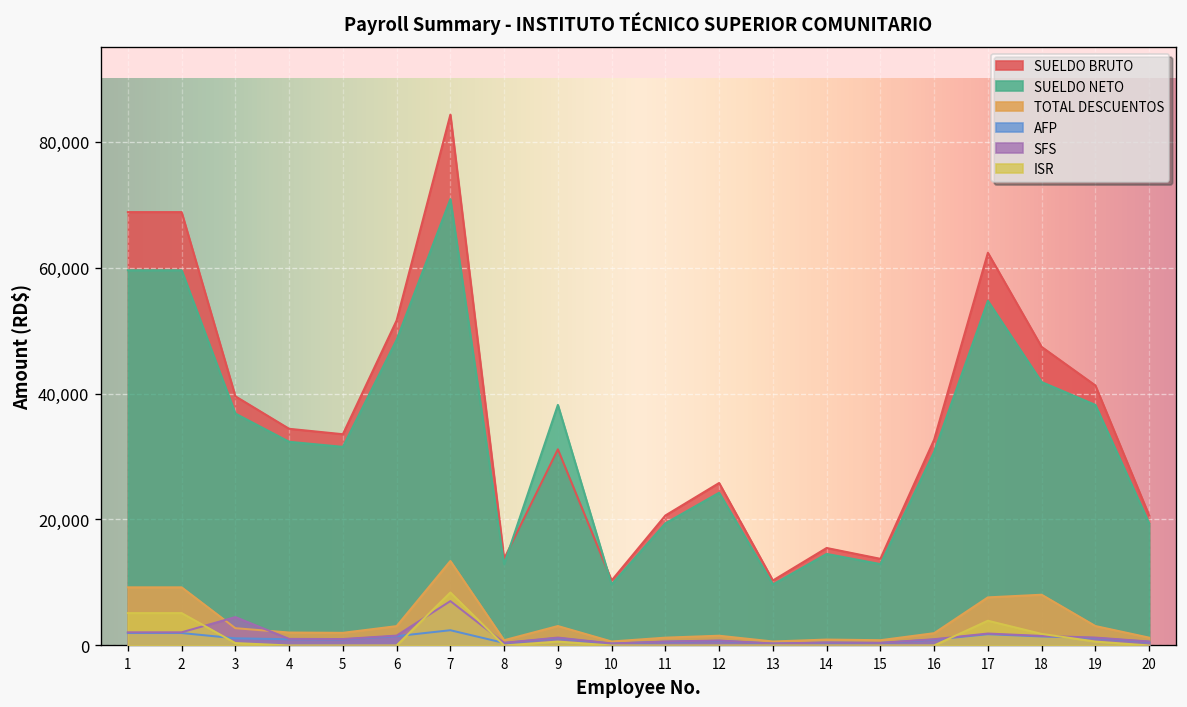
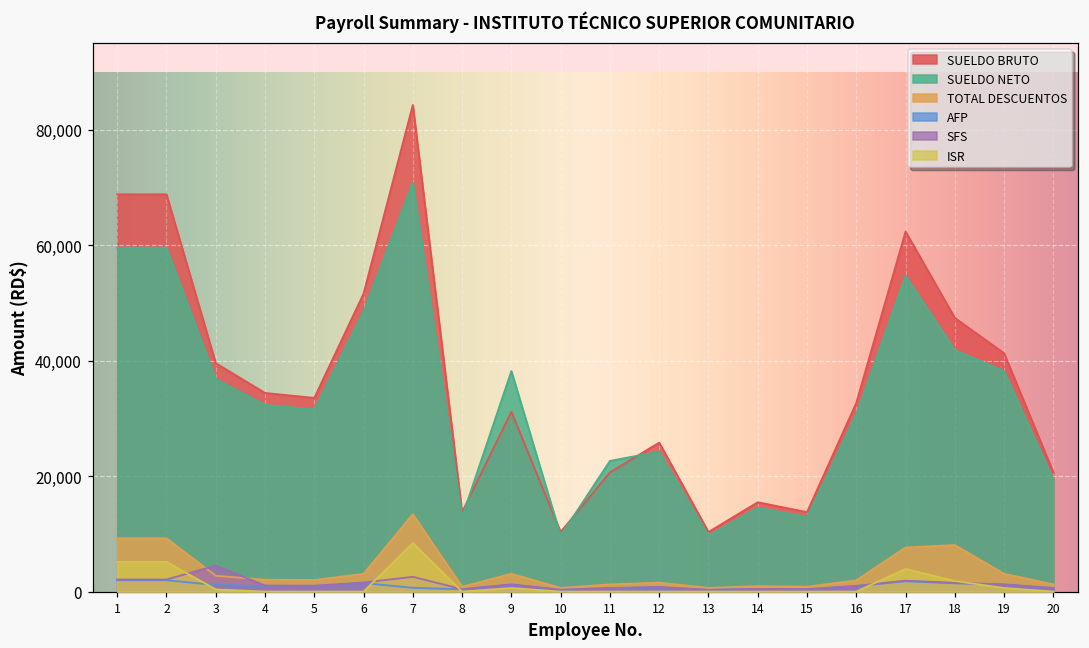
AFP, 7: 2,000 -> 1,000
SFS, 7: 7,000 -> 3,000
SUELDO NETO, 11: 19,000 -> 23,000
